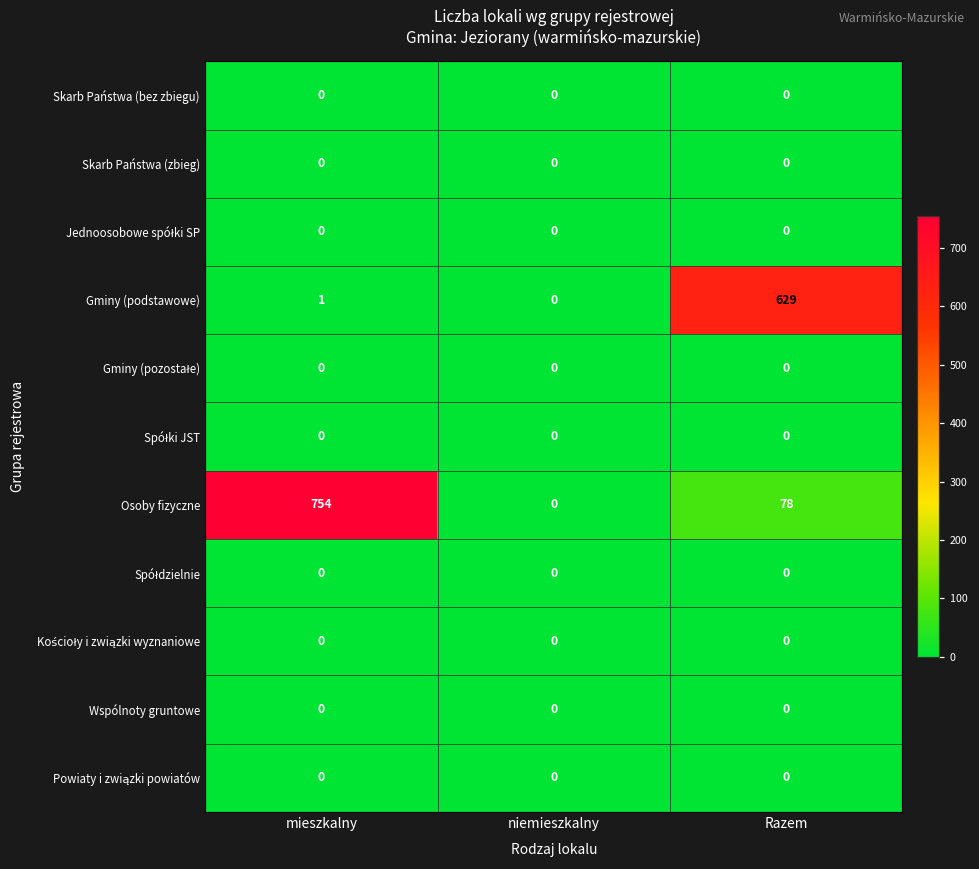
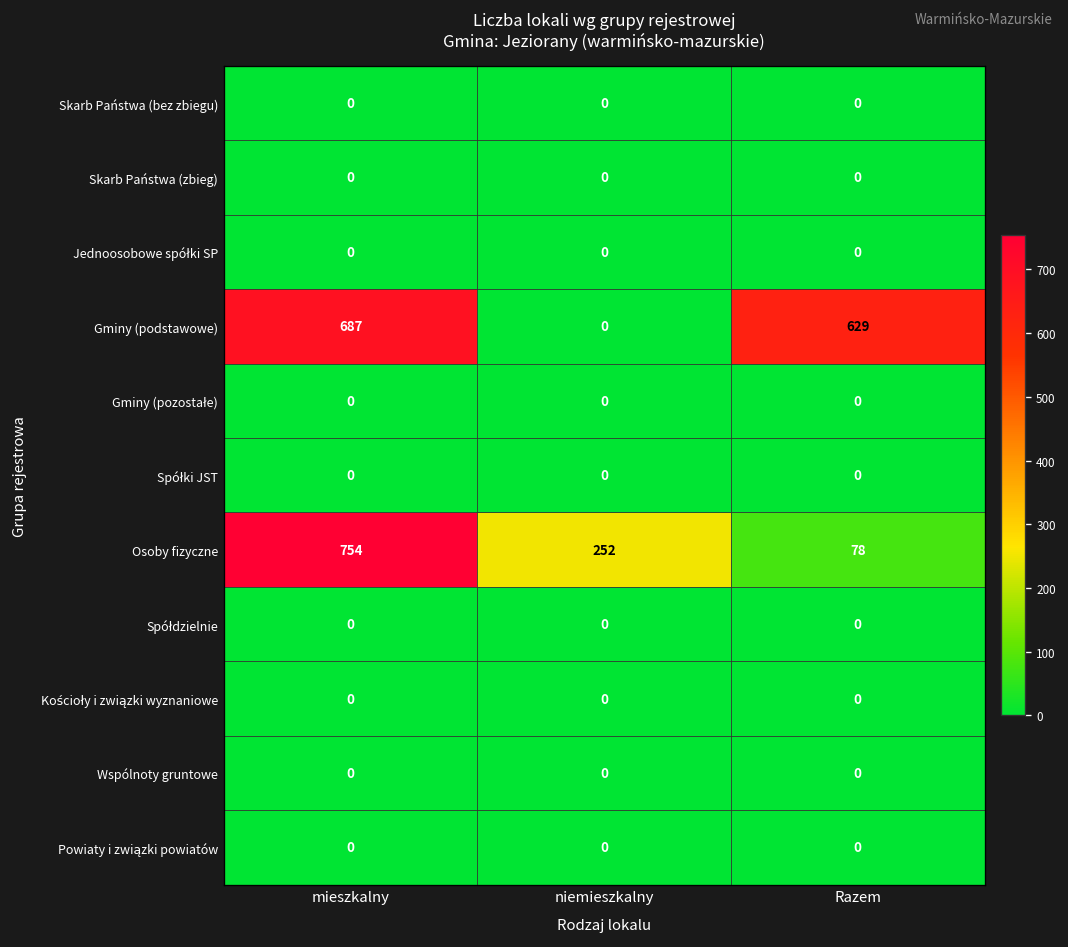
Gminy (podstawowe), mieszkalny: 1 -> 687
Osoby fizyczne, niemieszkalny: 0 -> 252
